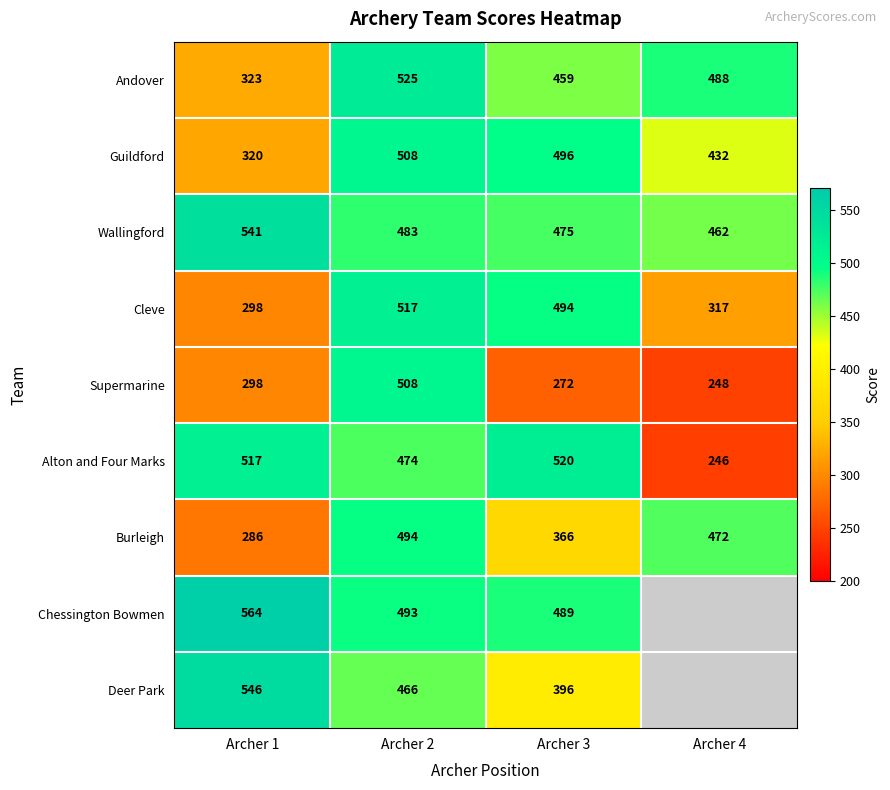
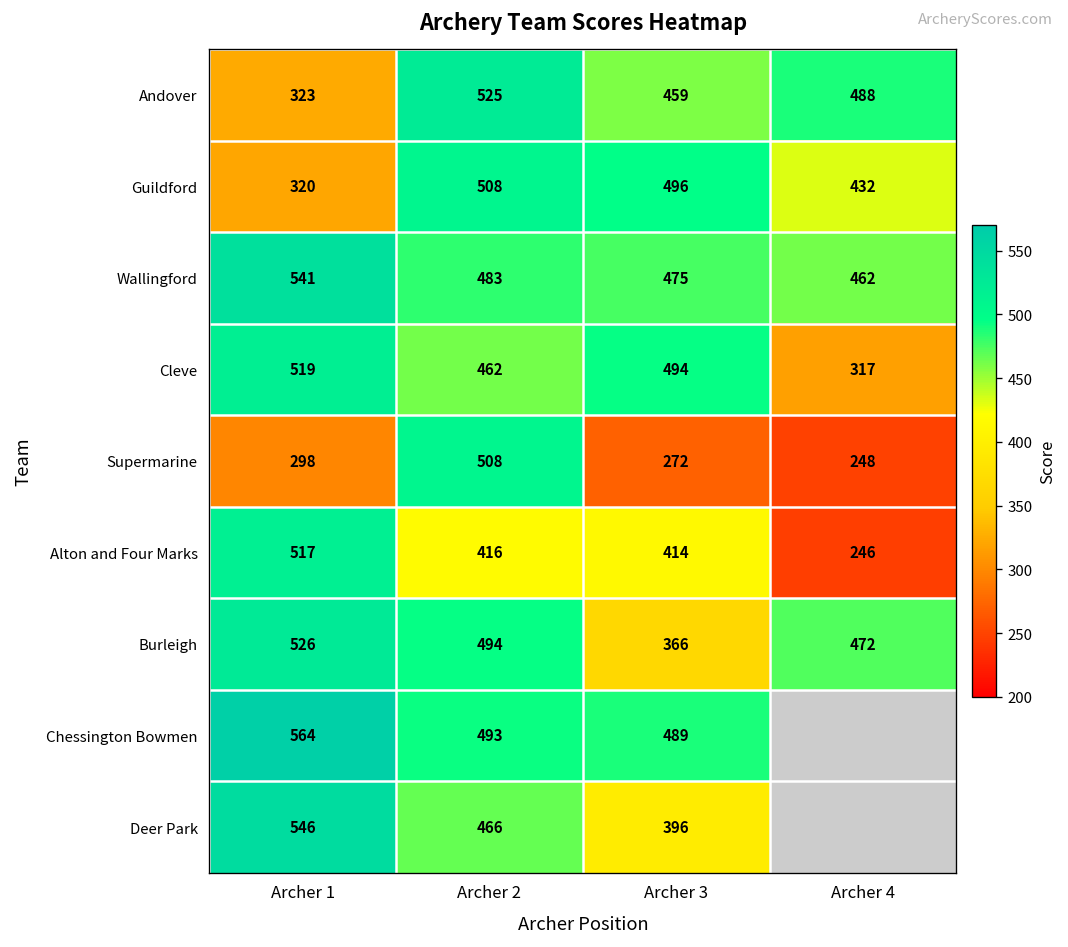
Cleve, Archer 1: 298 -> 519
Cleve, Archer 2: 517 -> 462
Alton and Four Marks, Archer 2: 474 -> 416
Alton and Four Marks, Archer 3: 520 -> 414
Burleigh, Archer 1: 286 -> 526
